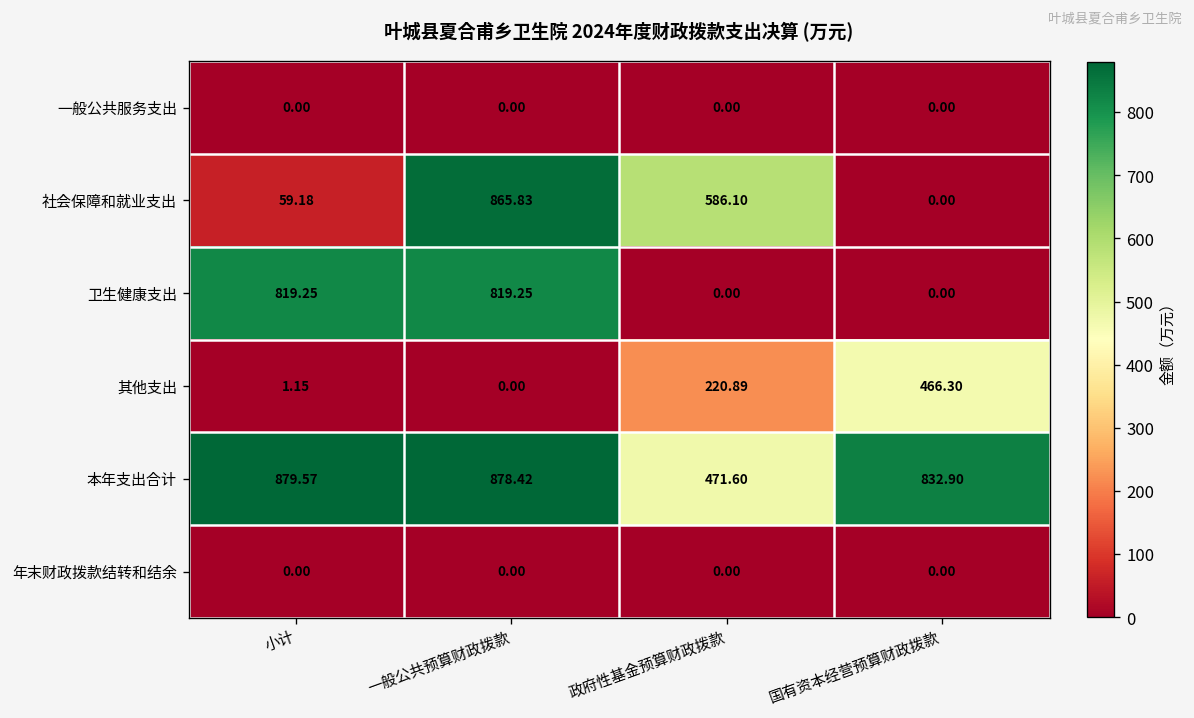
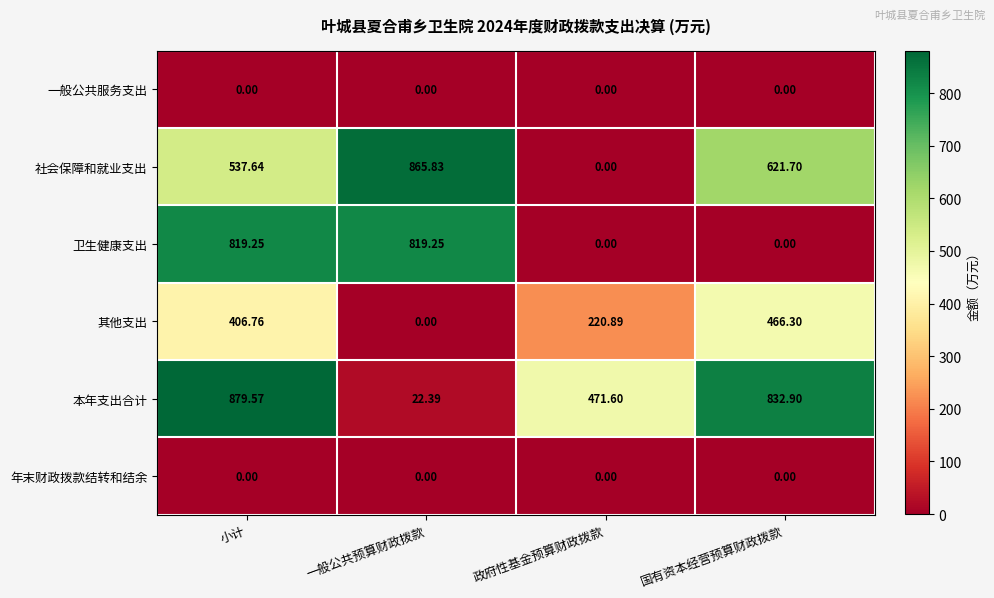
社会保障和就业支出, 小计: 59.18 -> 537.64
社会保障和就业支出, 政府性基金预算财政拨款: 586.10 -> 0.00
社会保障和就业支出, 国有资本经营预算财政拨款: 0.00 -> 621.70
其他支出, 小计: 1.15 -> 406.76
本年支出合计, 一般公共预算财政拨款: 878.42 -> 22.39
